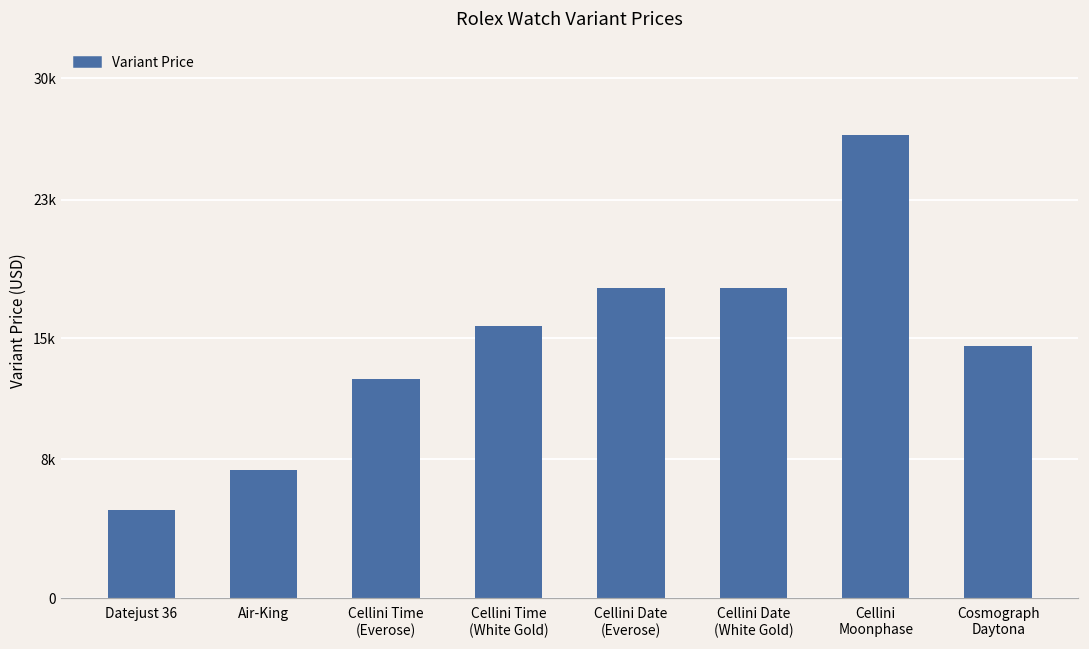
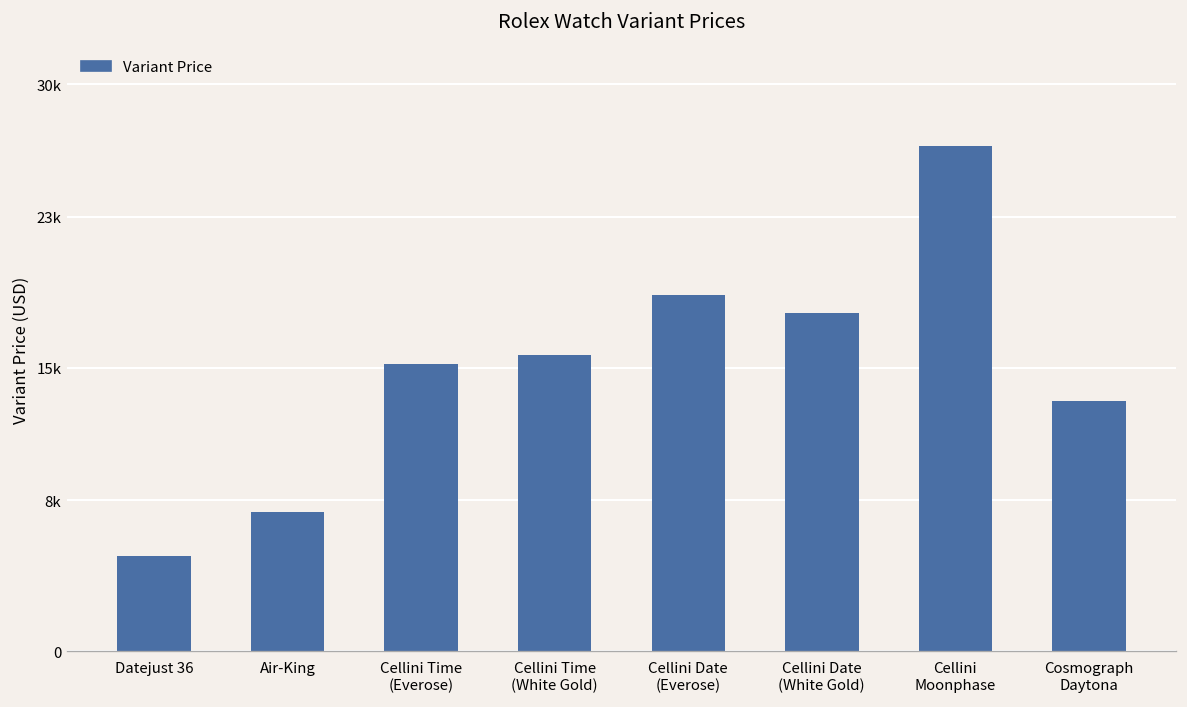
Cellini Time (Everose): 12600 -> 15200
Cellini Date (Everose): 17900 -> 18800
Cosmograph Daytona: 14600 -> 13300
